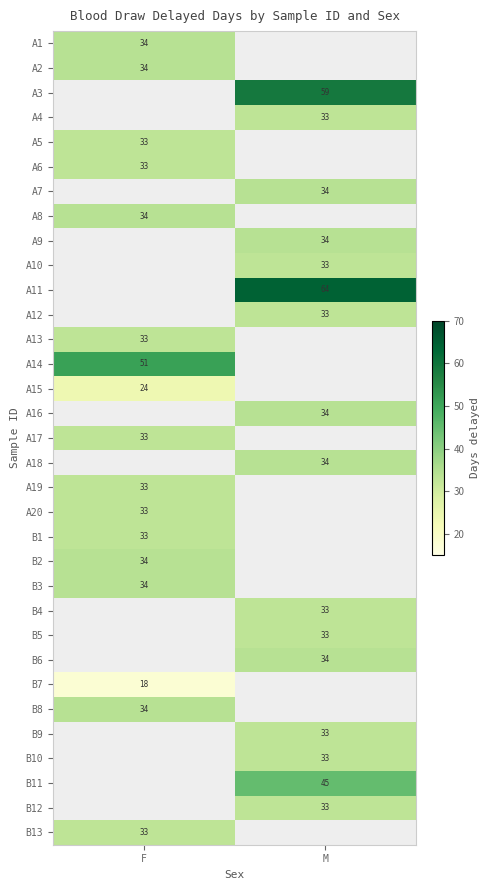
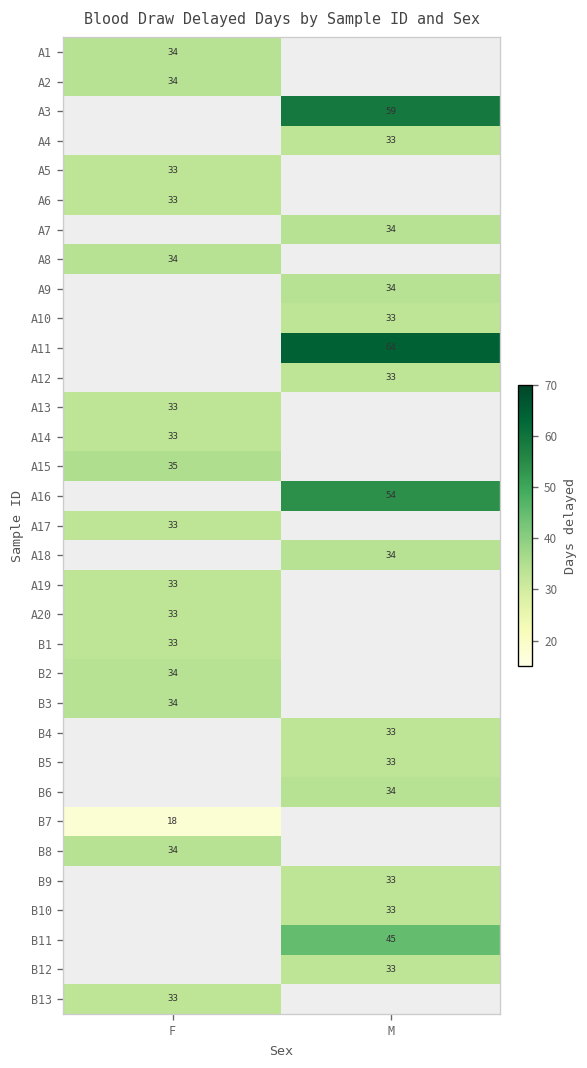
A14, F: 51 -> 33
A15, F: 24 -> 35
A16, M: 34 -> 54
